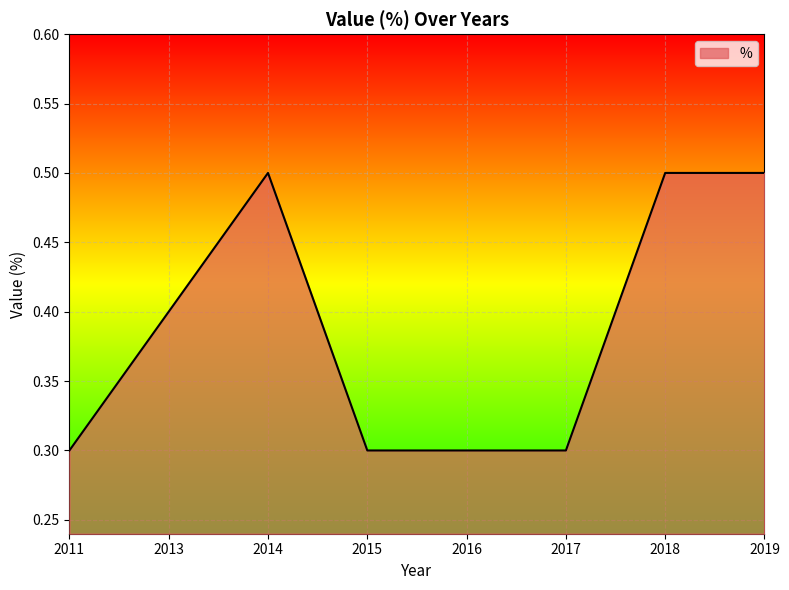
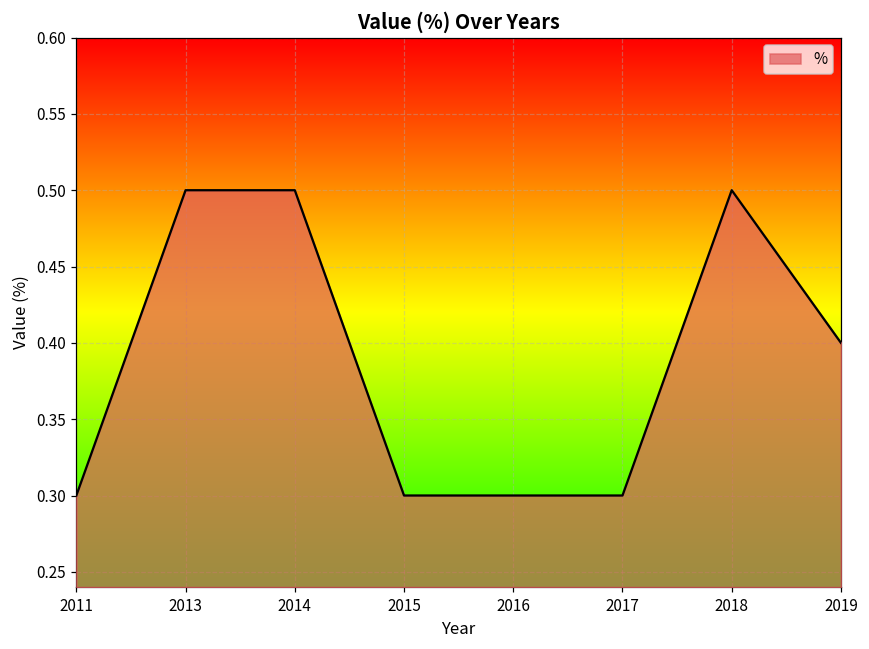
2013: 0.4 -> 0.5
2019: 0.5 -> 0.4
